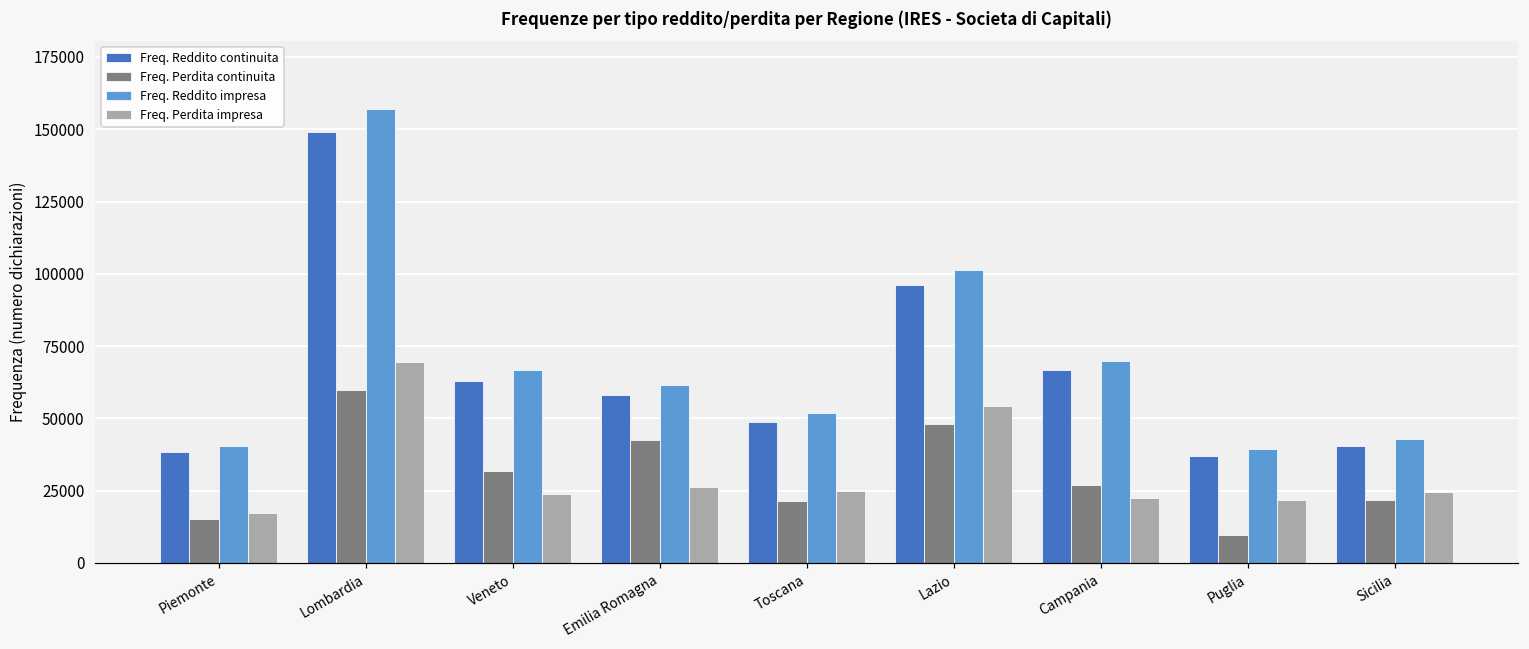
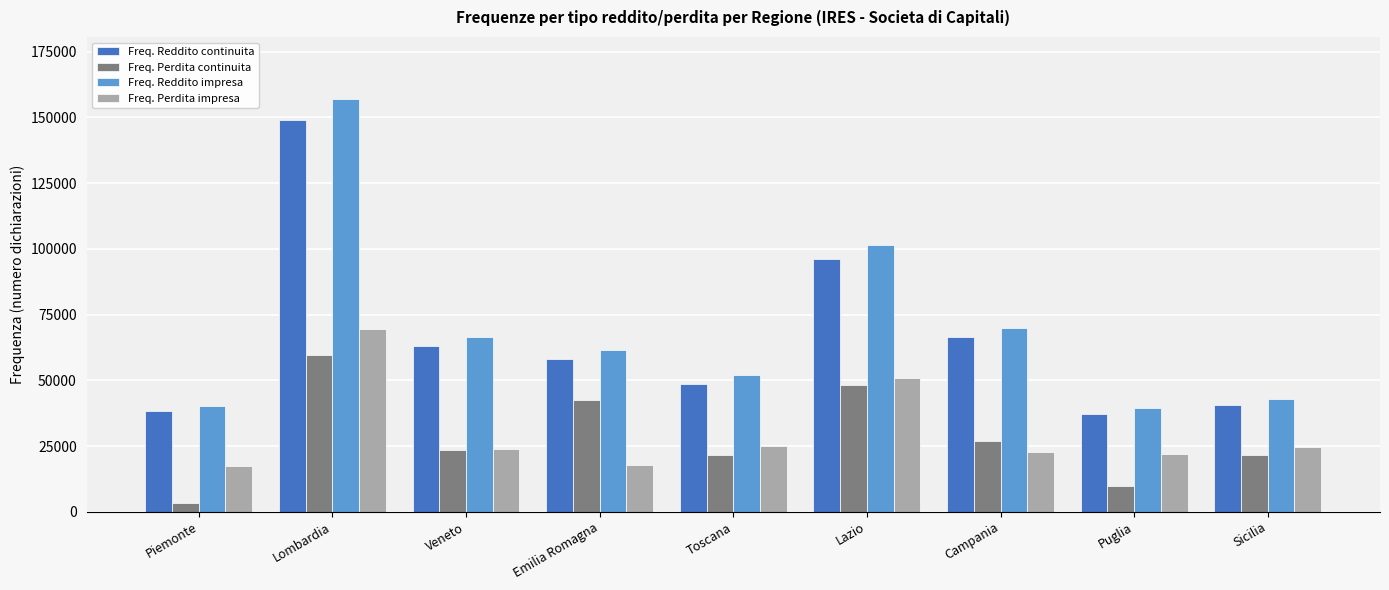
Freq. Perdita continuita, Piemonte: 15000 -> 3000
Freq. Perdita continuita, Veneto: 32000 -> 23000
Freq. Perdita impresa, Emilia Romagna: 26000 -> 18000
Freq. Perdita impresa, Lazio: 54000 -> 51000
